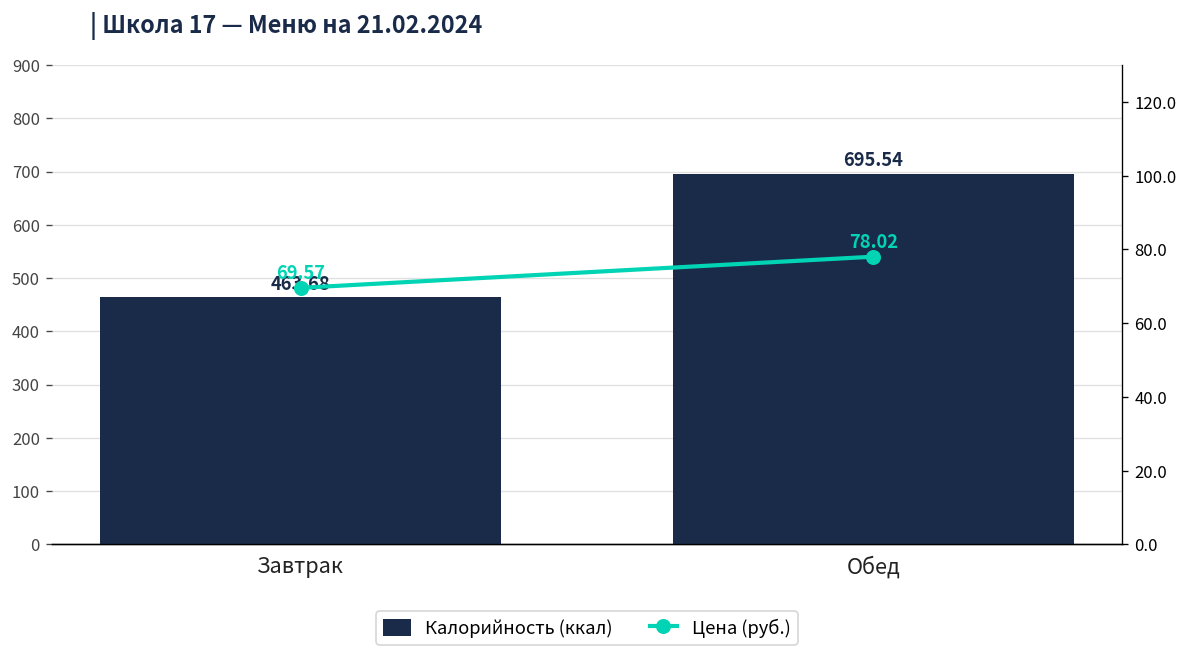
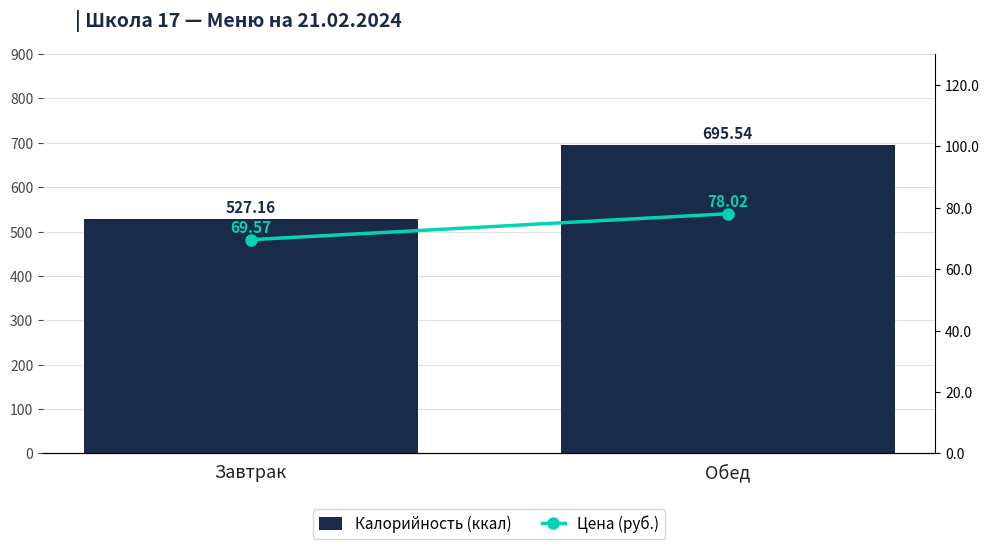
Калорийность (ккал), Завтрак: 463.68 -> 527.16
